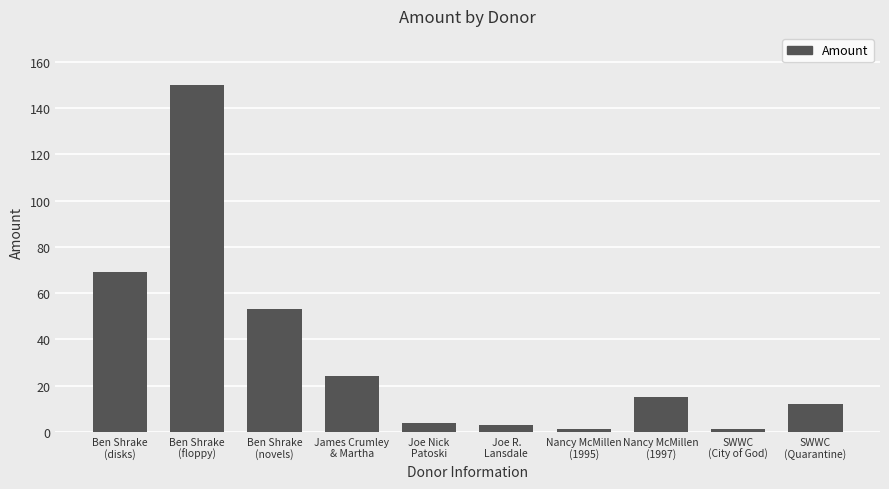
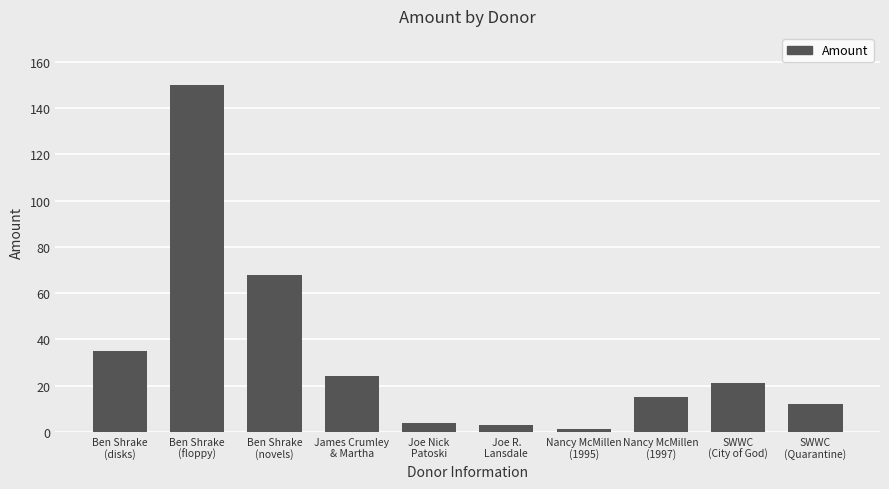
Ben Shrake (disks): 69 -> 35
Ben Shrake (novels): 53 -> 68
SWWC (City of God): 1 -> 21
